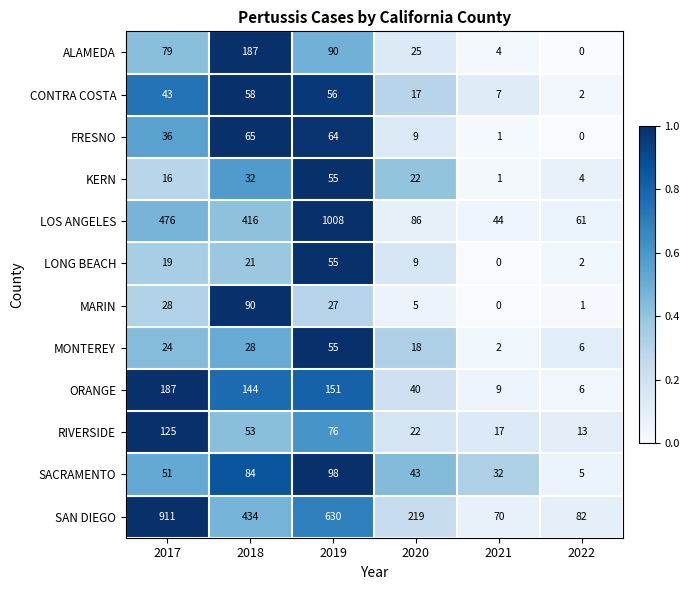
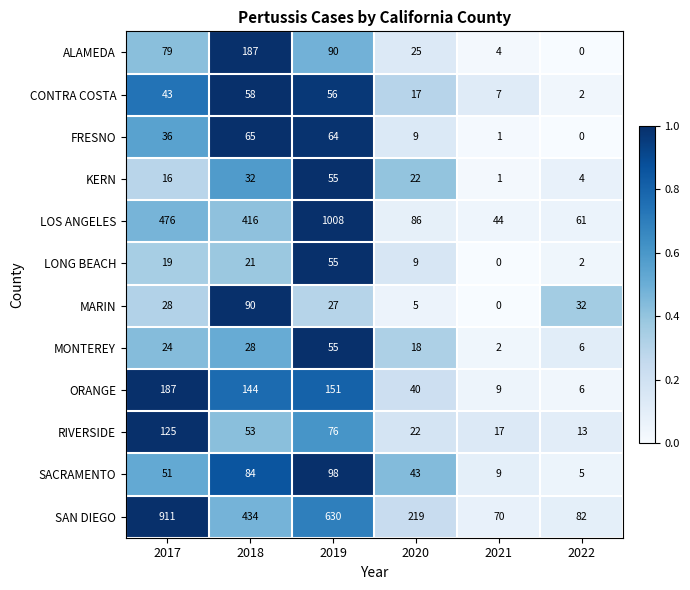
MARIN, 2022: 1 -> 32
SACRAMENTO, 2021: 32 -> 9
